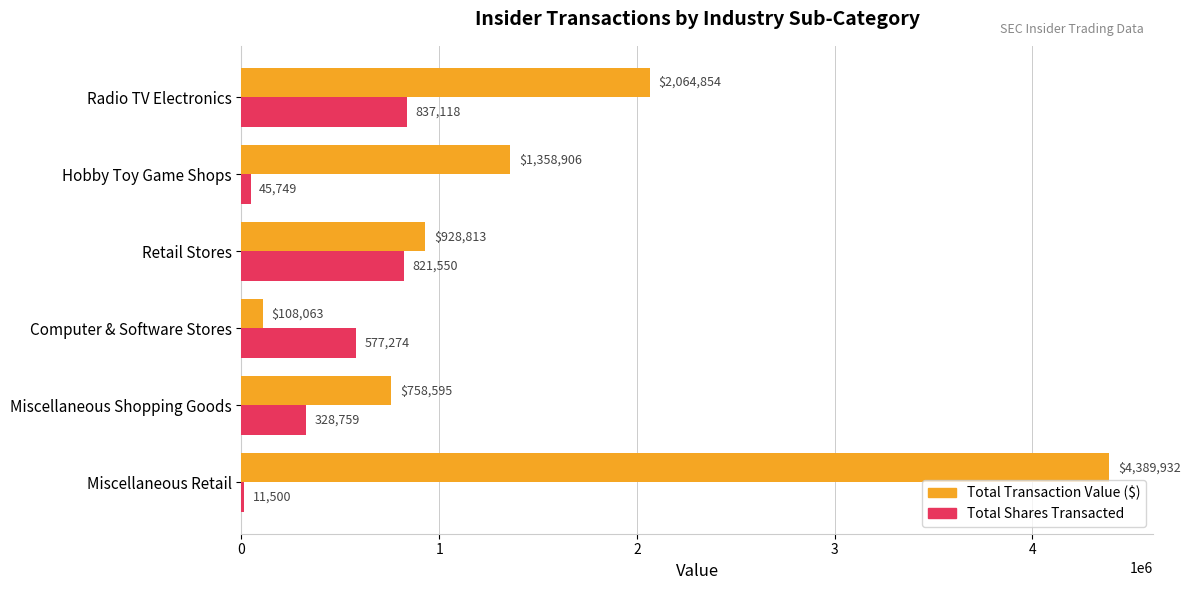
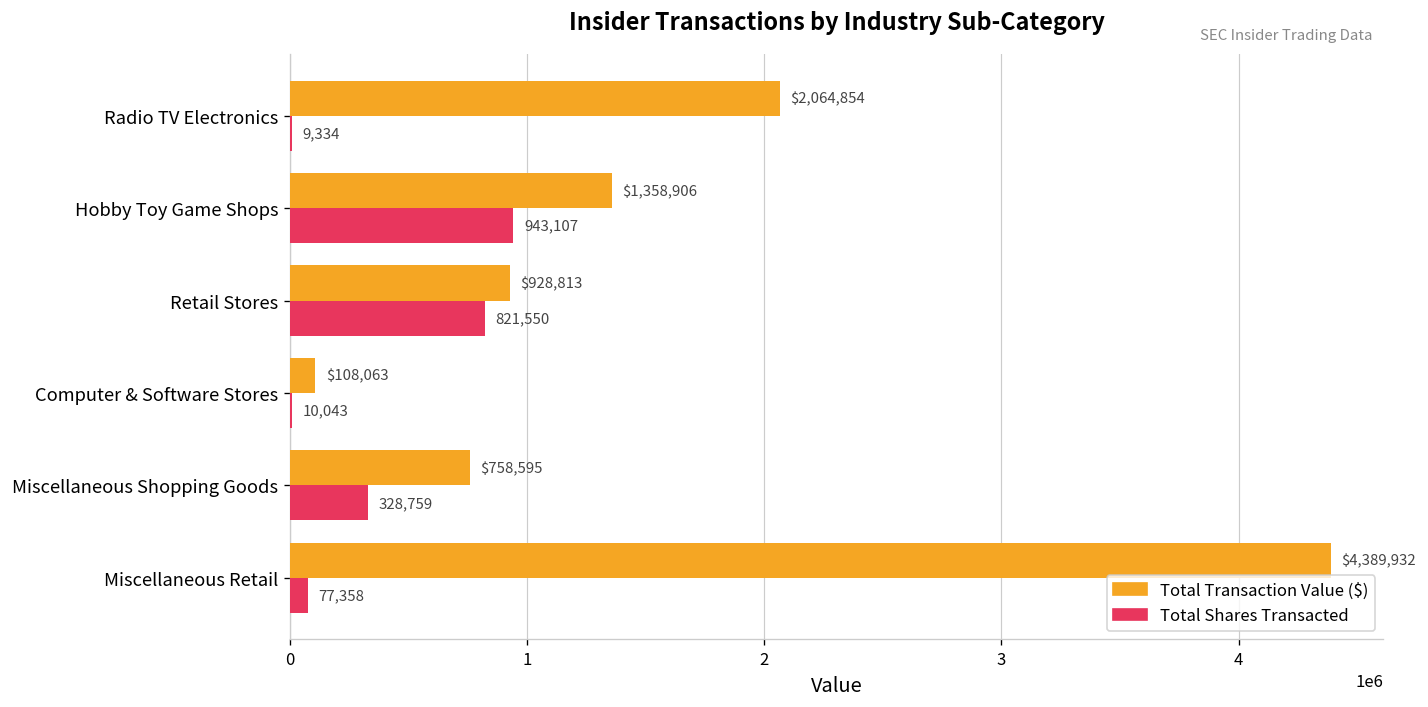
Total Shares Transacted, Radio TV Electronics: 837,118 -> 9,334
Total Shares Transacted, Hobby Toy Game Shops: 45,749 -> 943,107
Total Shares Transacted, Computer & Software Stores: 577,274 -> 10,043
Total Shares Transacted, Miscellaneous Retail: 11,500 -> 77,358
